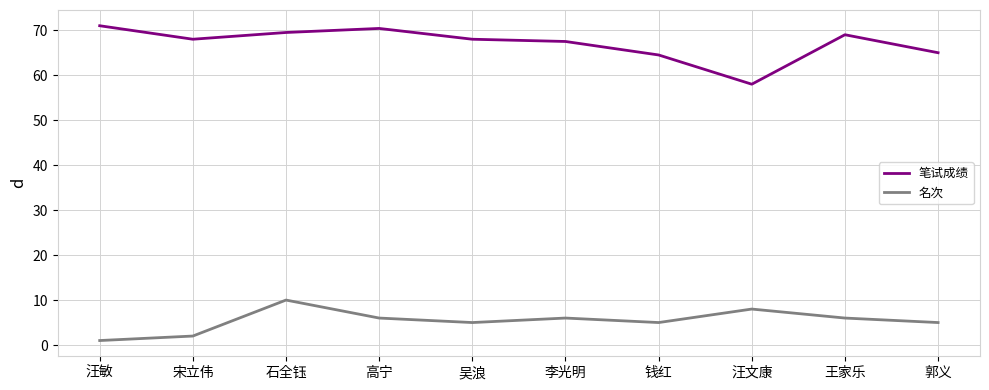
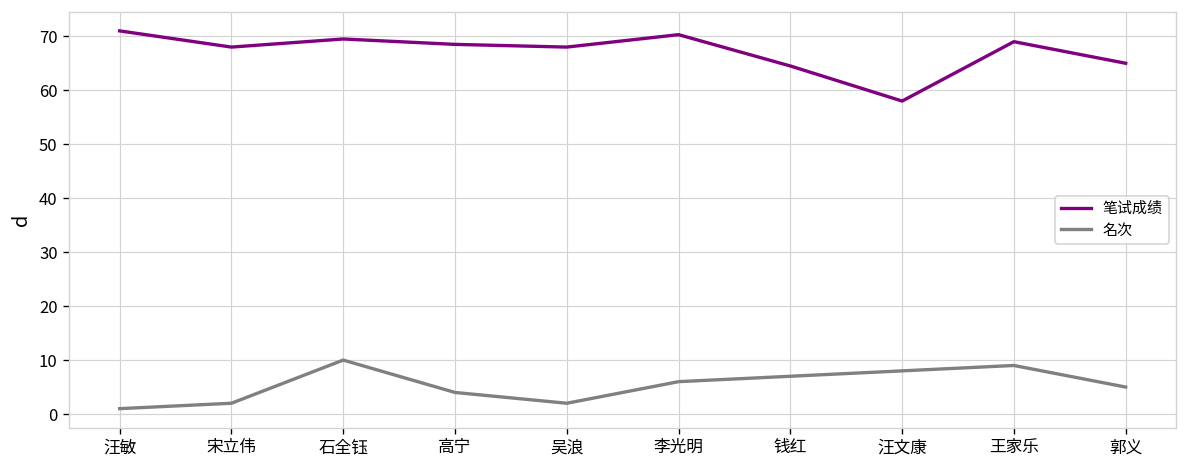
笔试成绩, 高宁: 70 -> 69
名次, 高宁: 6 -> 4
名次, 吴浪: 5 -> 2
笔试成绩, 李光明: 68 -> 70
名次, 钱红: 5 -> 7
名次, 王家乐: 6 -> 9
